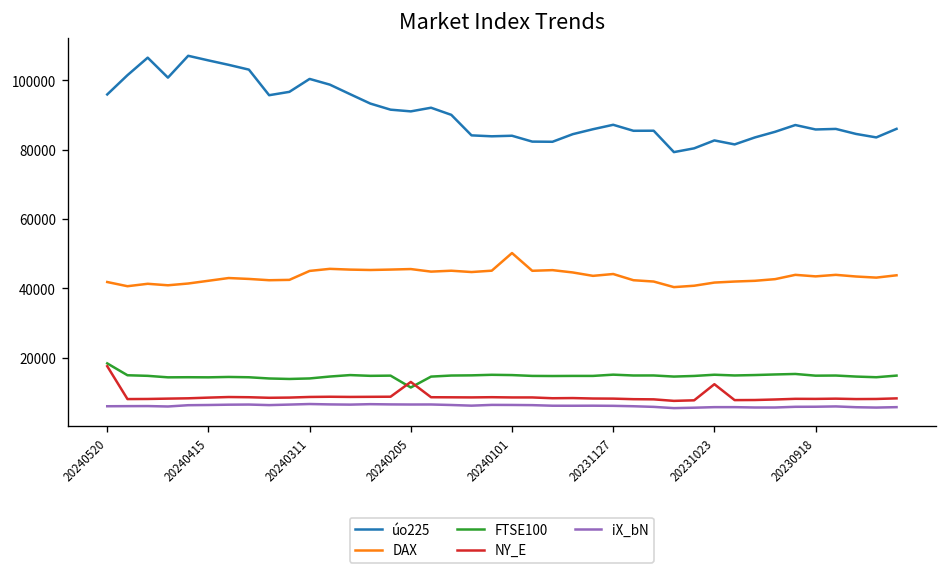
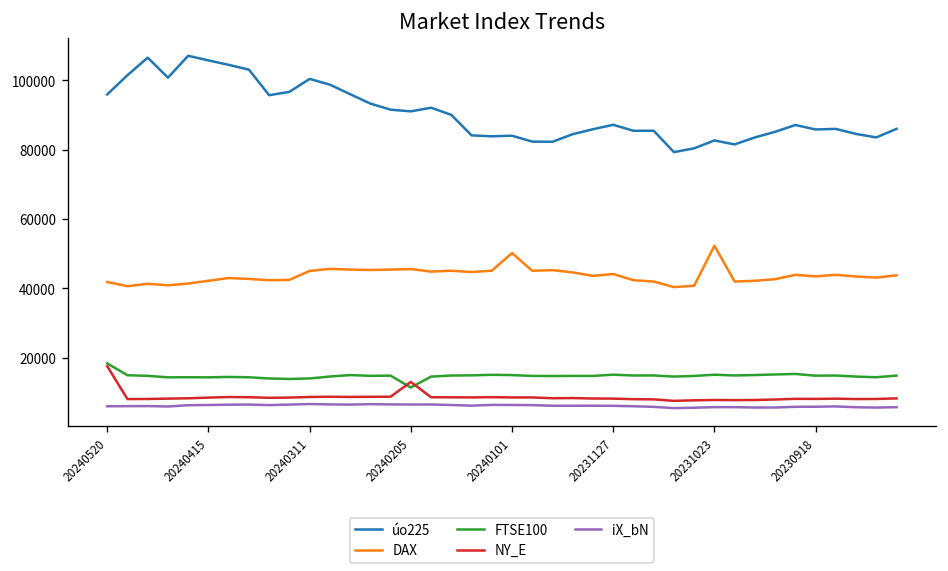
DAX, 20231023: 42000 -> 52000
NY_E, 20231023: 12000 -> 8000
